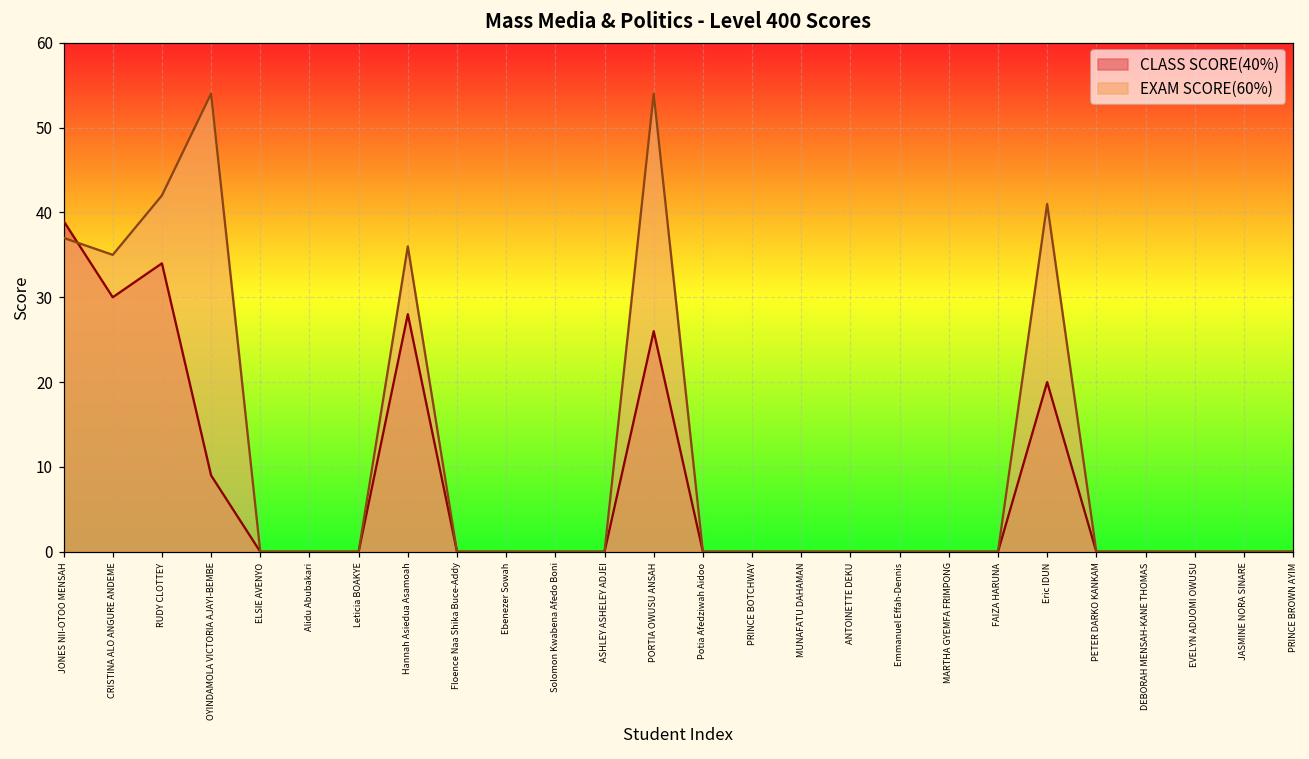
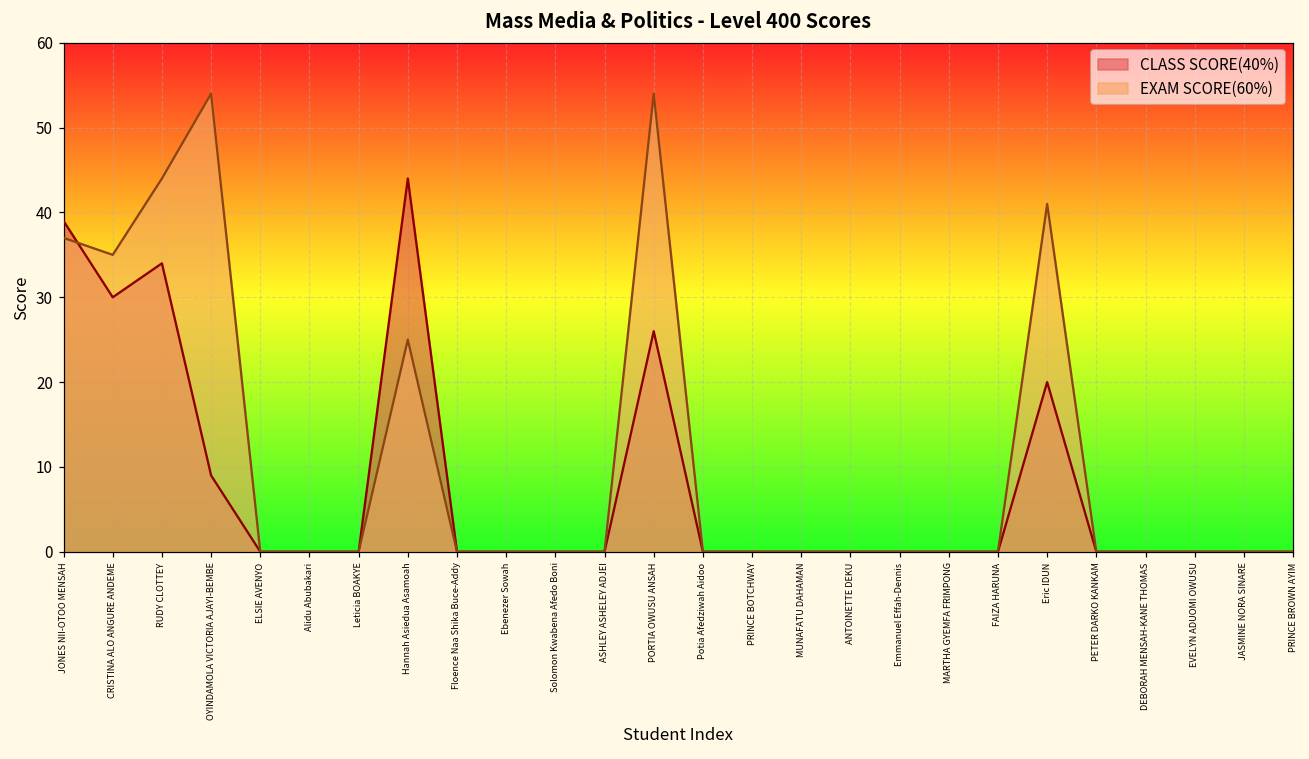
EXAM SCORE(60%), RUDY CLOTTEY: 42 -> 44
CLASS SCORE(40%), Hannah Asiedua Asamoah: 28 -> 44
EXAM SCORE(60%), Hannah Asiedua Asamoah: 36 -> 25
